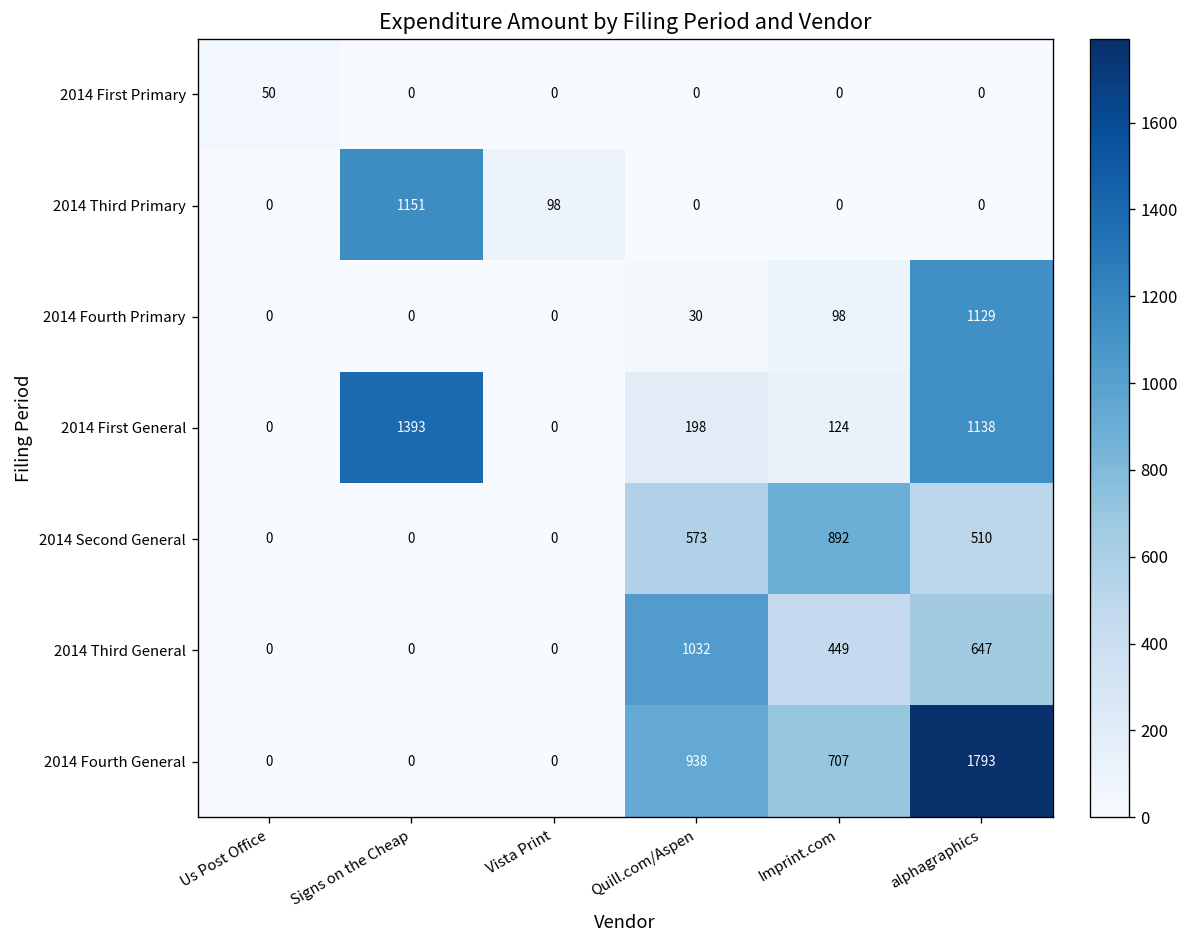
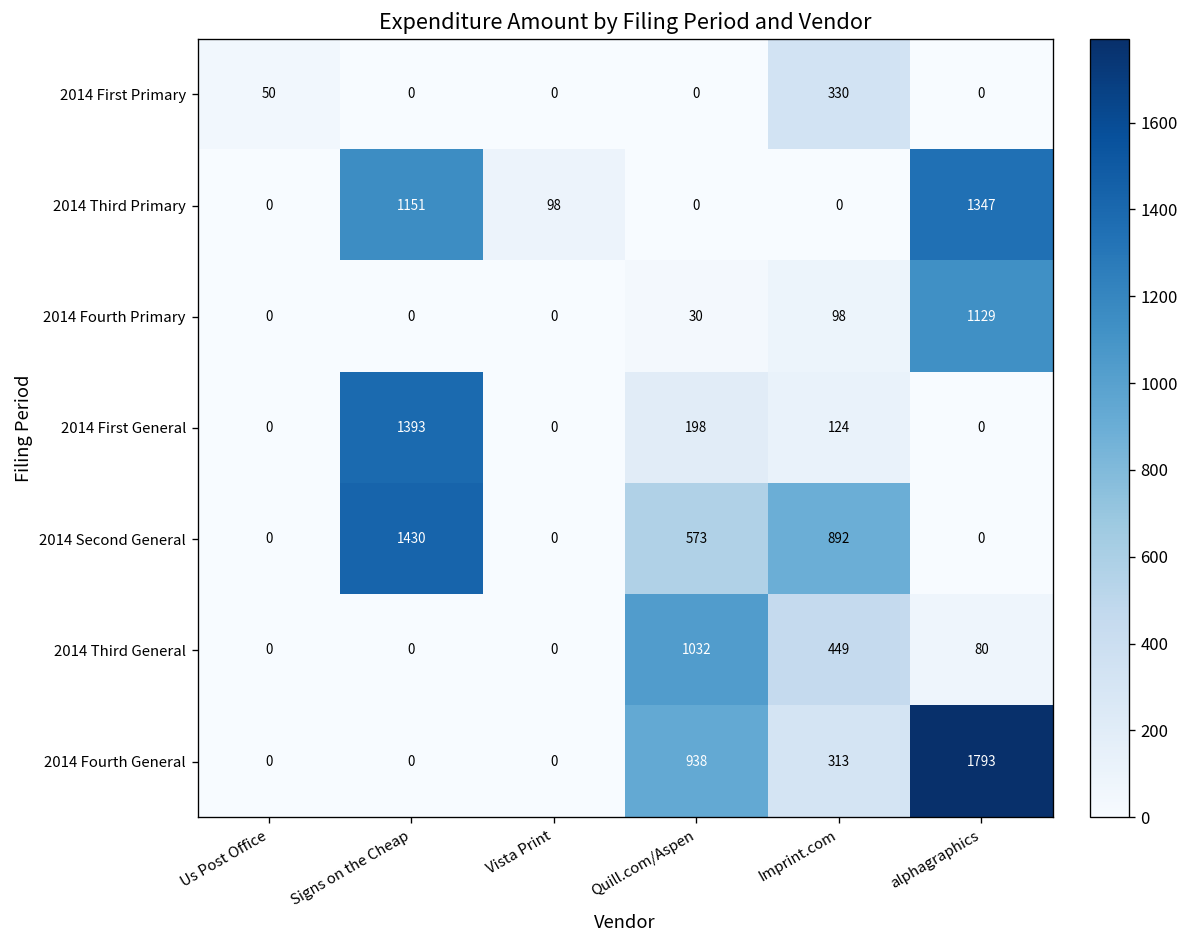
2014 First Primary, Imprint.com: 0 -> 330
2014 Third Primary, alphagraphics: 0 -> 1347
2014 First General, alphagraphics: 1138 -> 0
2014 Second General, Signs on the Cheap: 0 -> 1430
2014 Second General, alphagraphics: 510 -> 0
2014 Third General, alphagraphics: 647 -> 80
2014 Fourth General, Imprint.com: 707 -> 313
